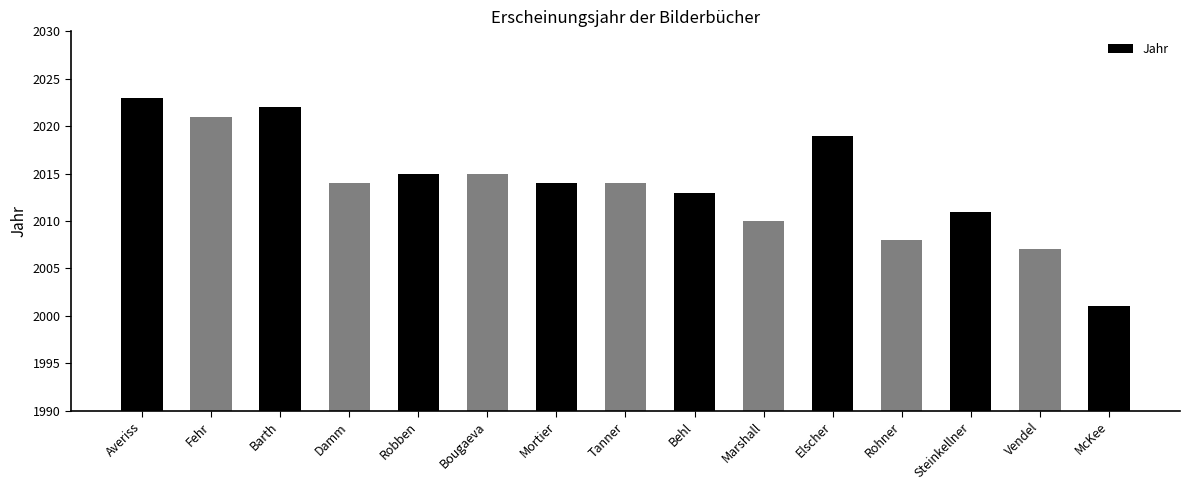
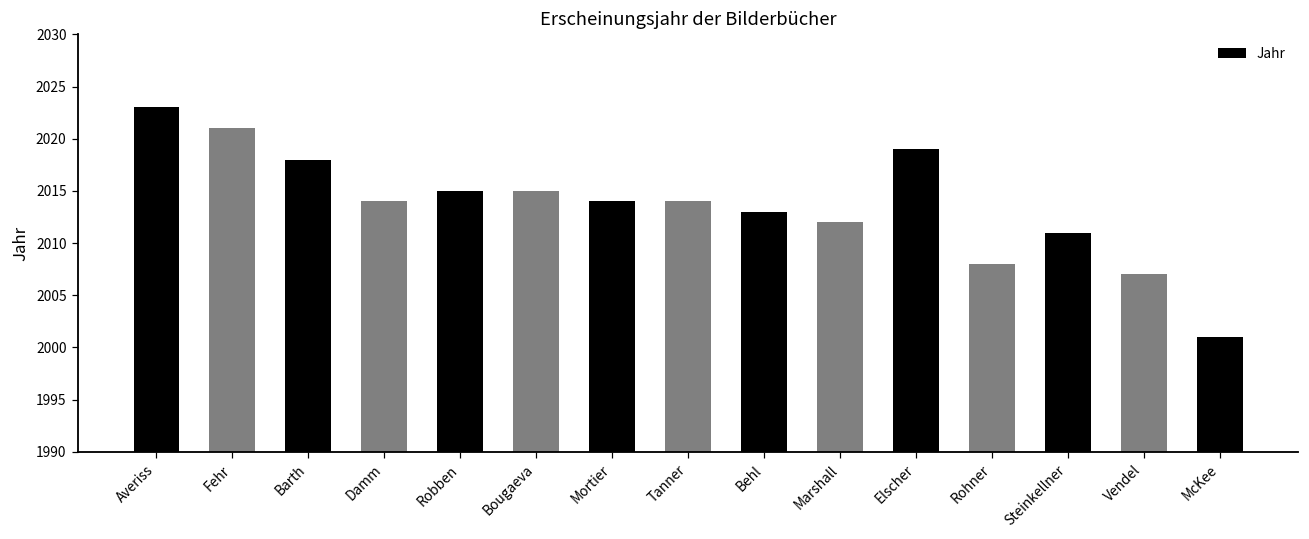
Barth: 2022 -> 2018
Marshall: 2010 -> 2012
